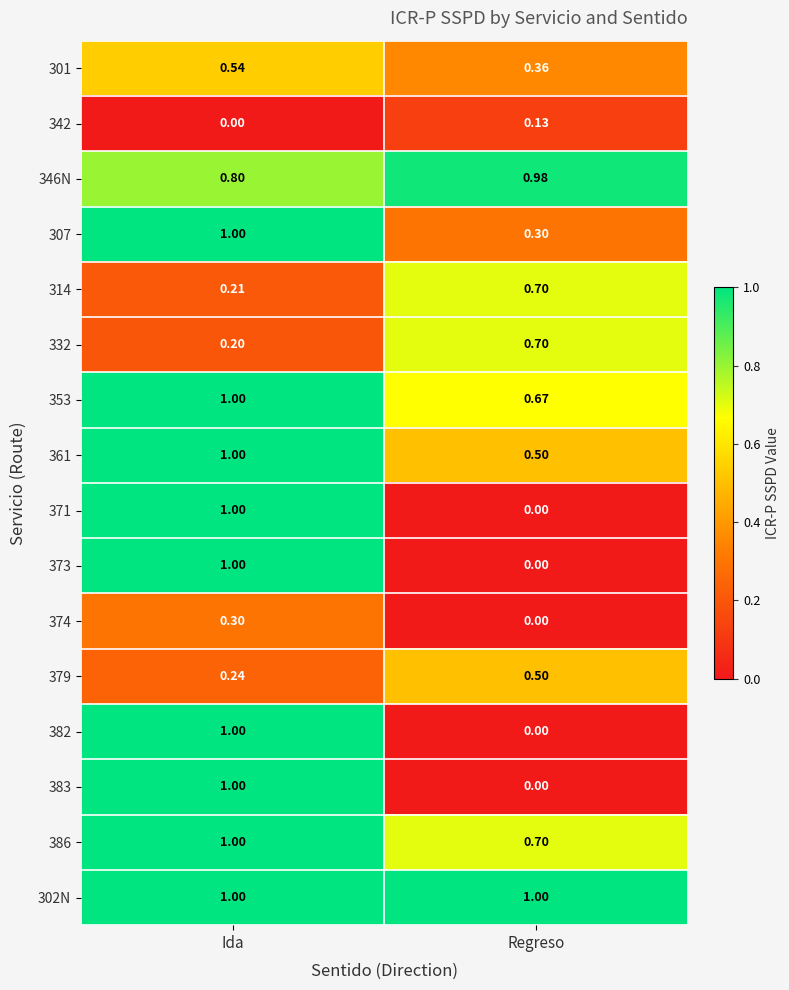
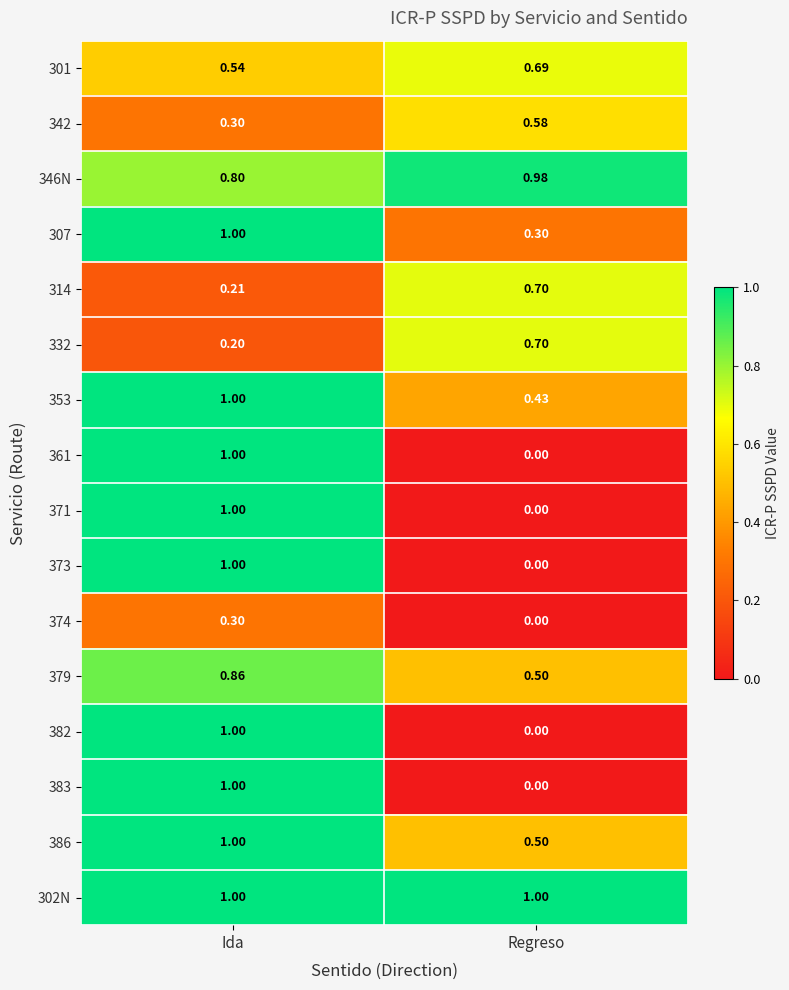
301, Regreso: 0.36 -> 0.69
342, Ida: 0.00 -> 0.30
342, Regreso: 0.13 -> 0.58
353, Regreso: 0.67 -> 0.43
361, Regreso: 0.50 -> 0.00
379, Ida: 0.24 -> 0.86
386, Regreso: 0.70 -> 0.50
